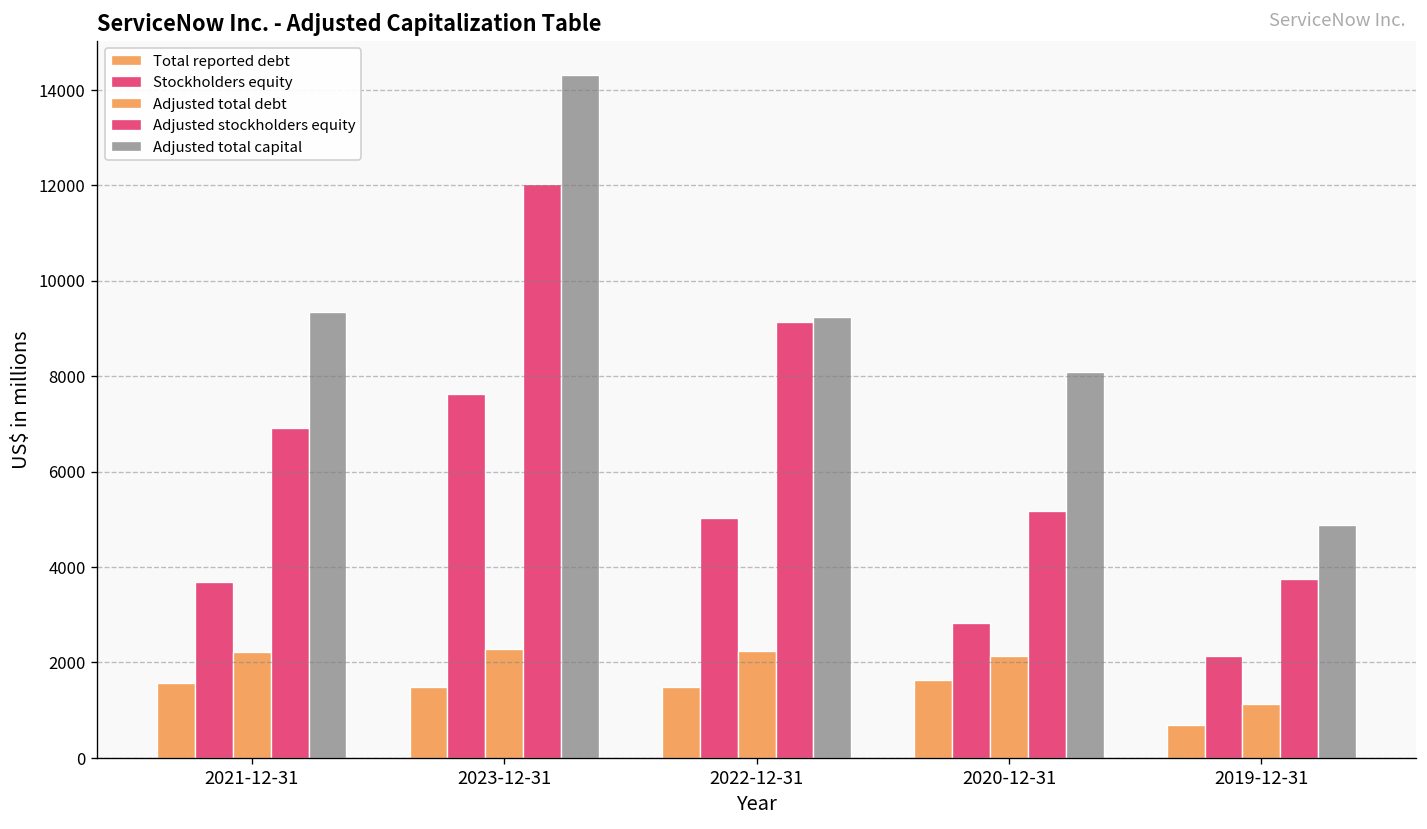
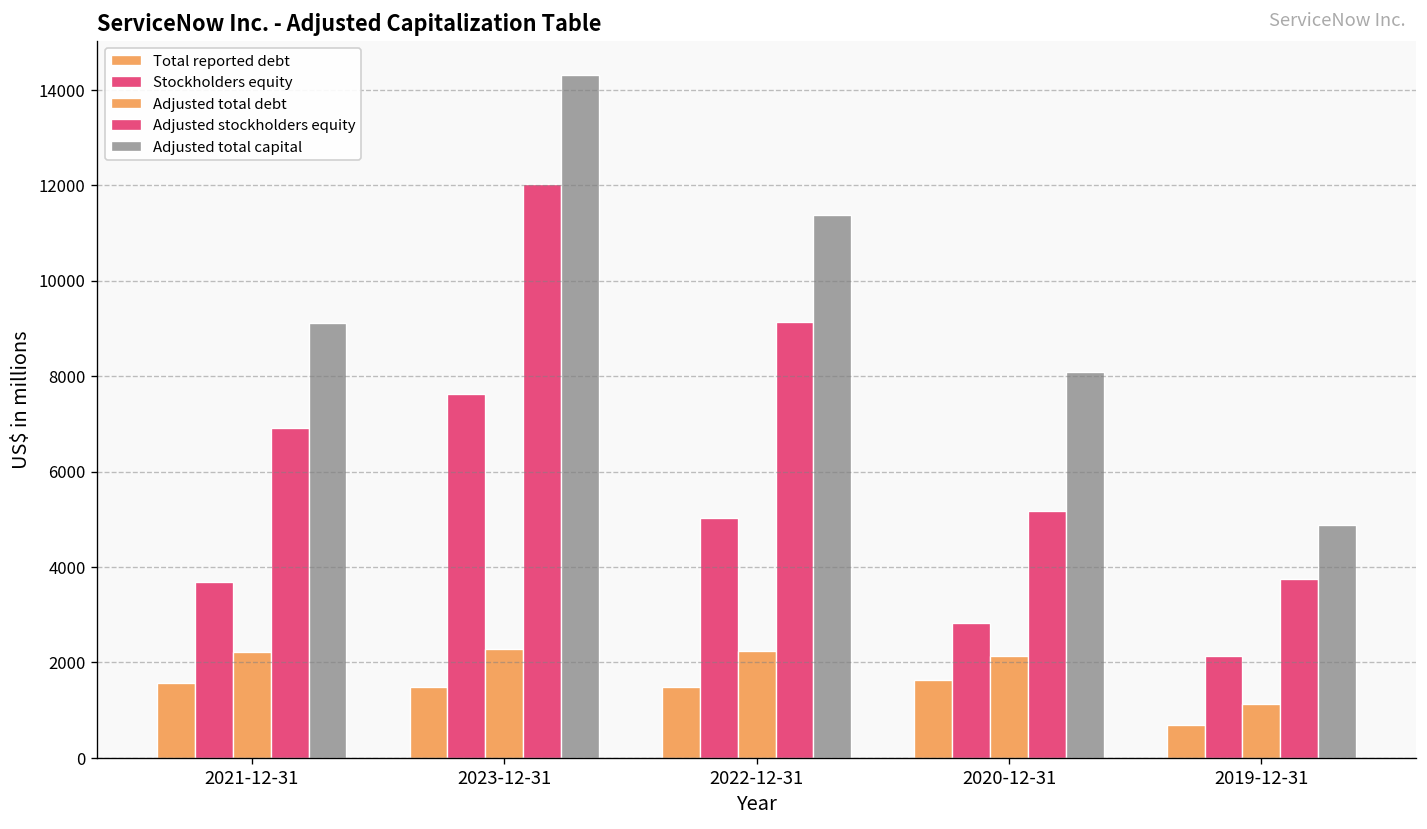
Adjusted total capital, 2021-12-31: 9300 -> 9100
Adjusted total capital, 2022-12-31: 9200 -> 11400
